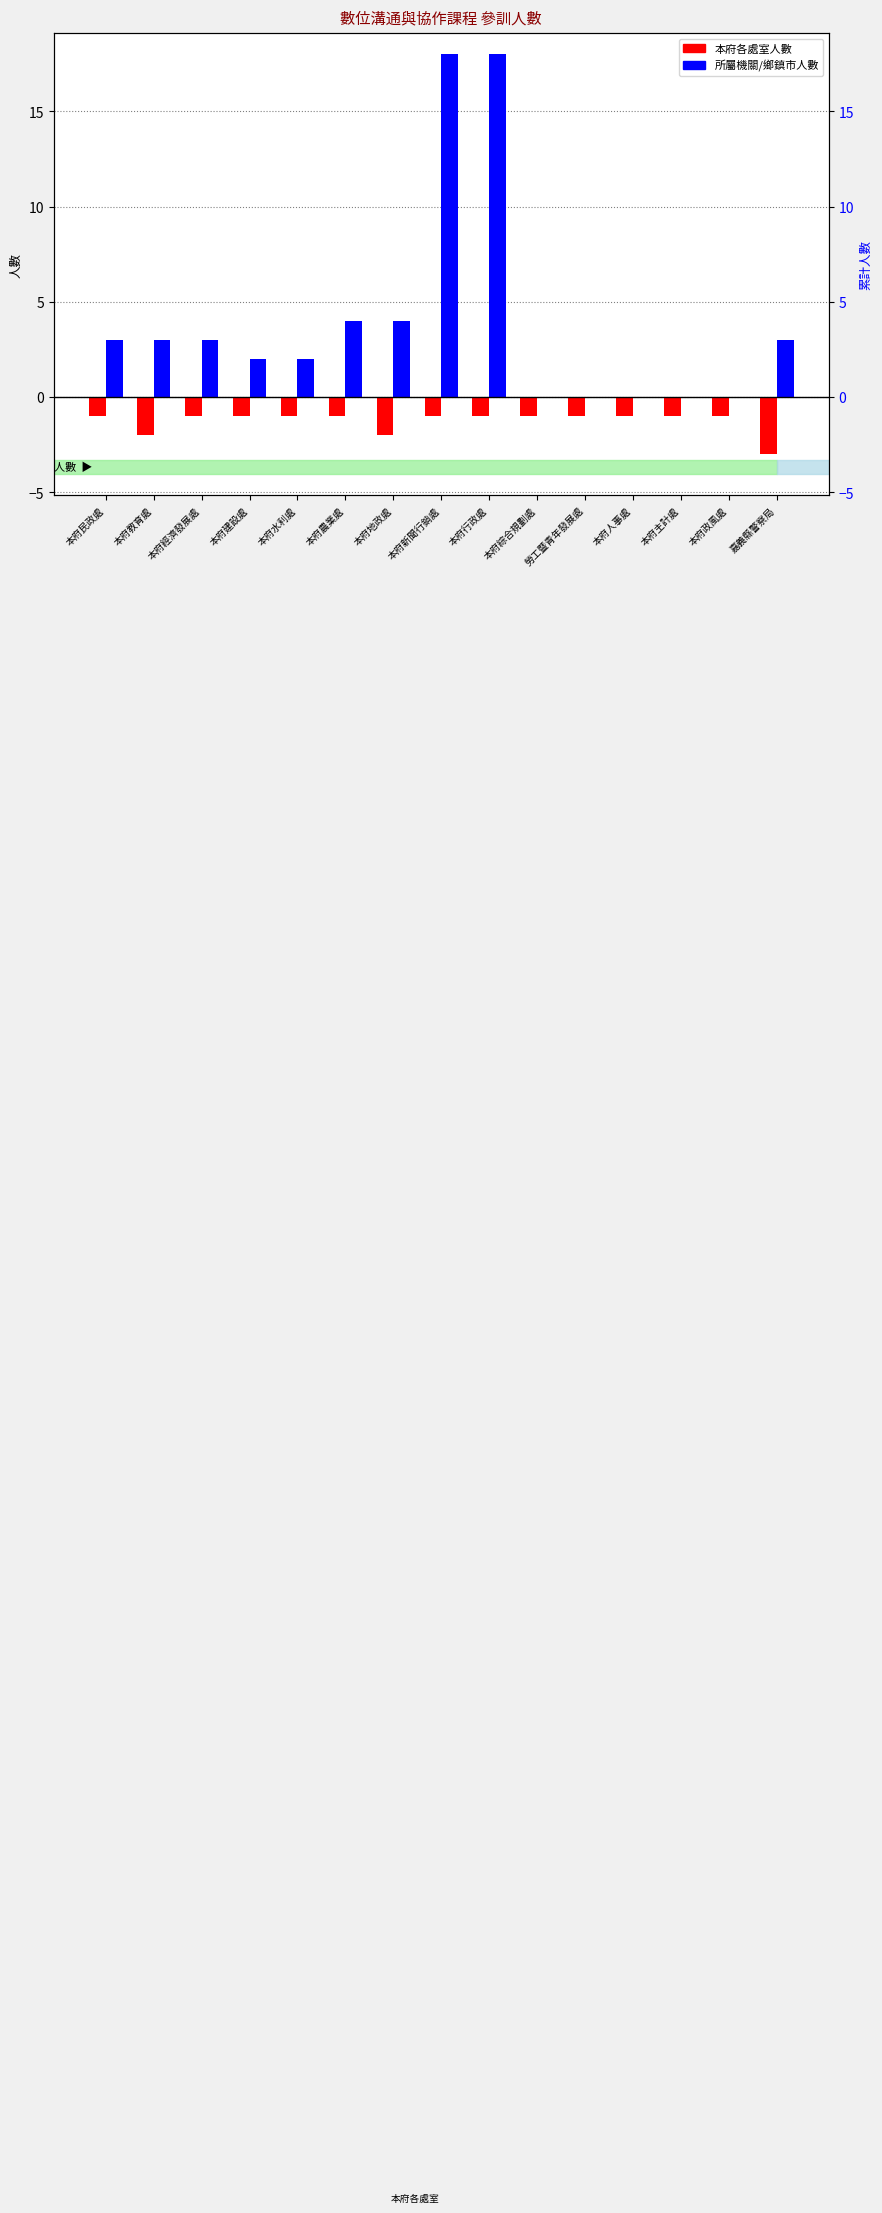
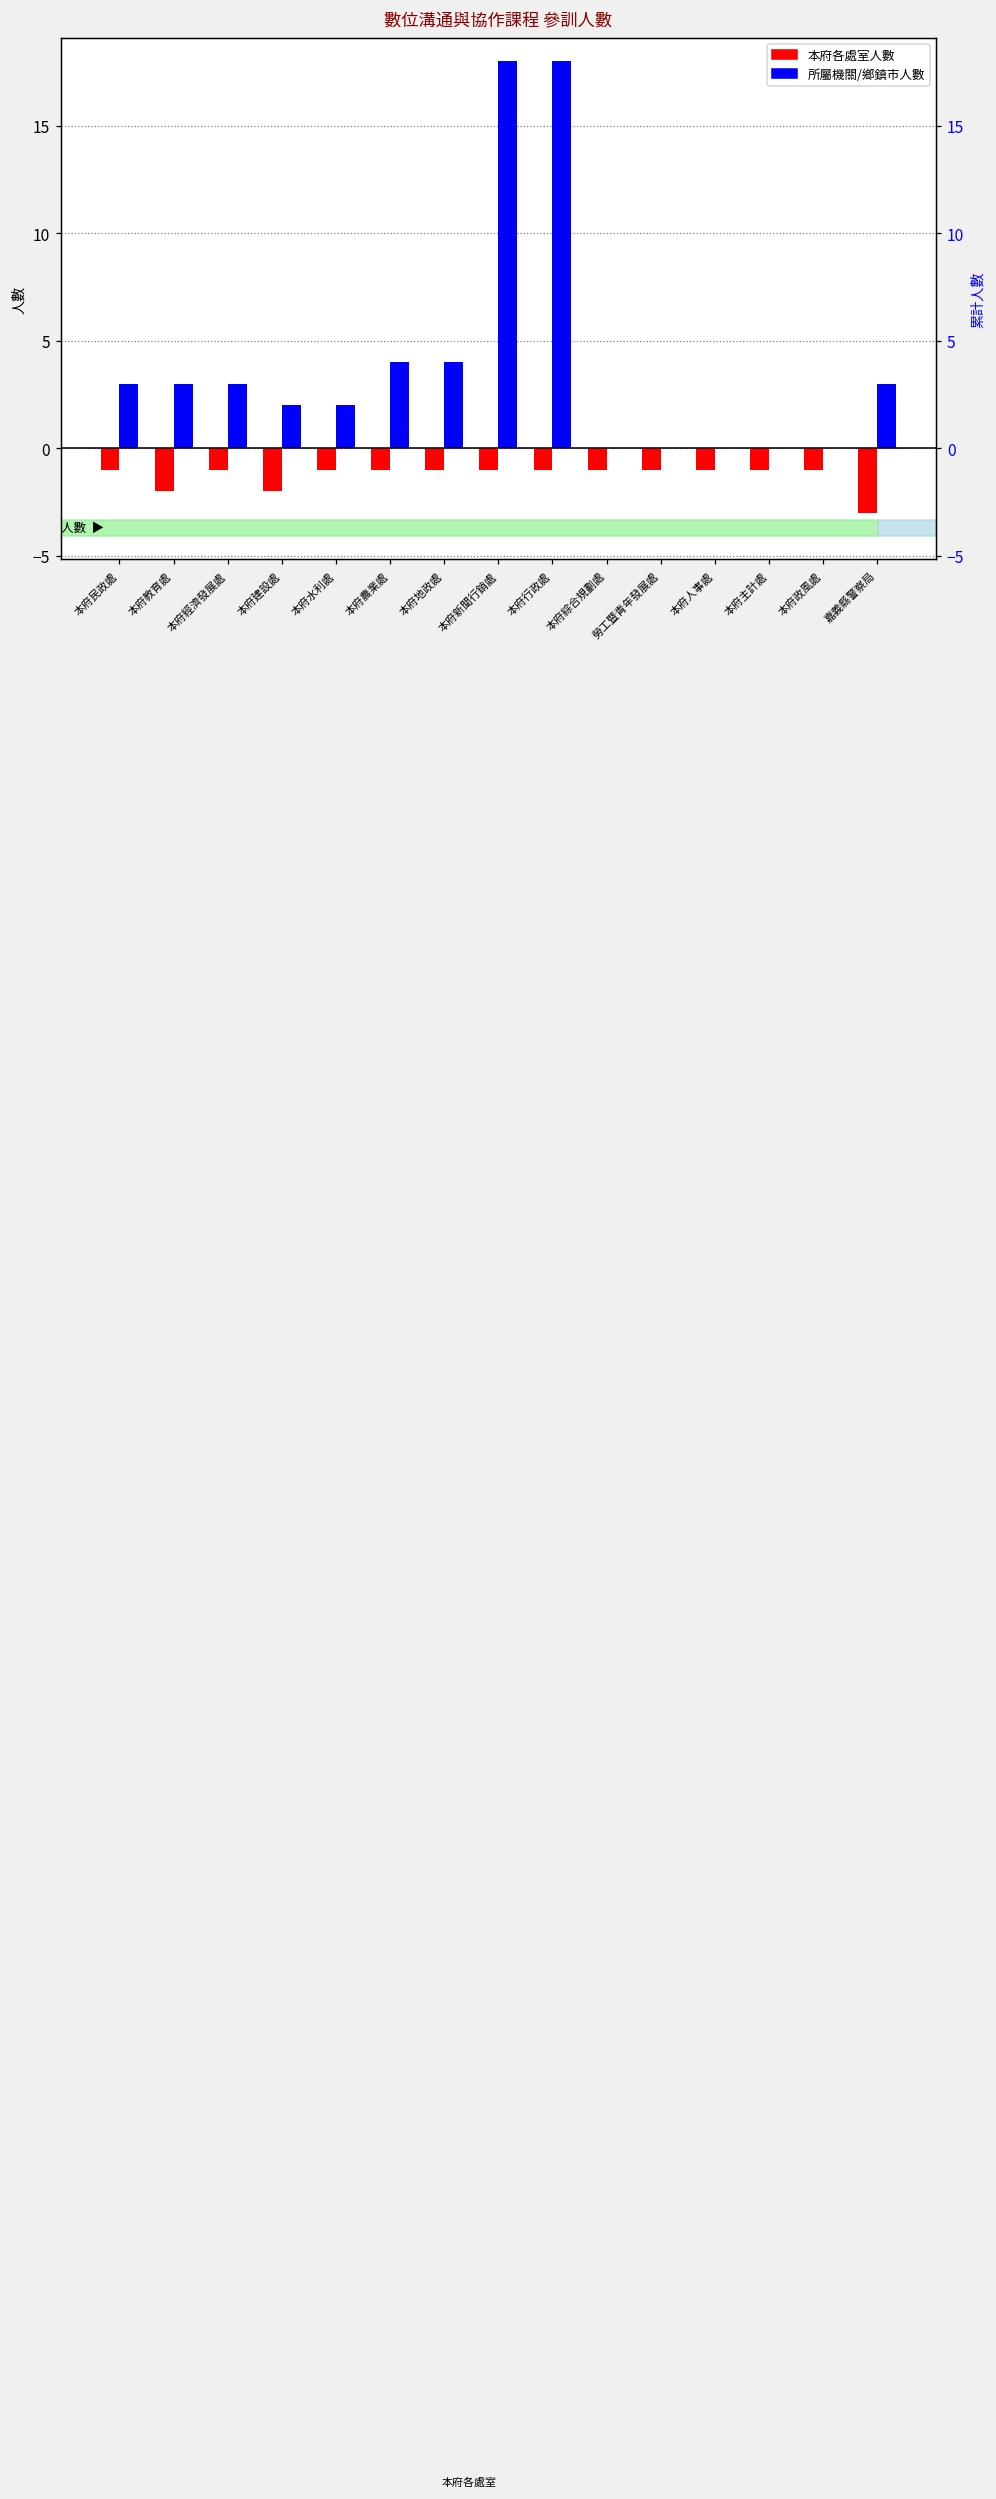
本府各處室人數, 本府建設處: -1.0 -> -2.0
本府各處室人數, 本府地政處: -2.0 -> -1.0
